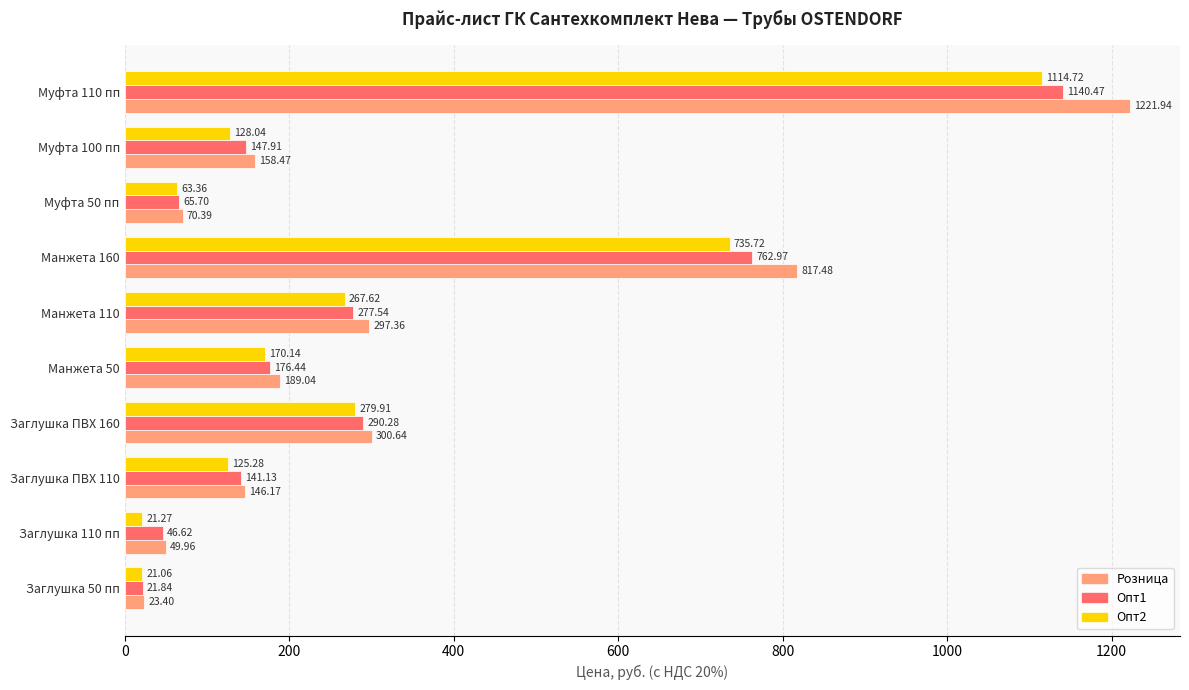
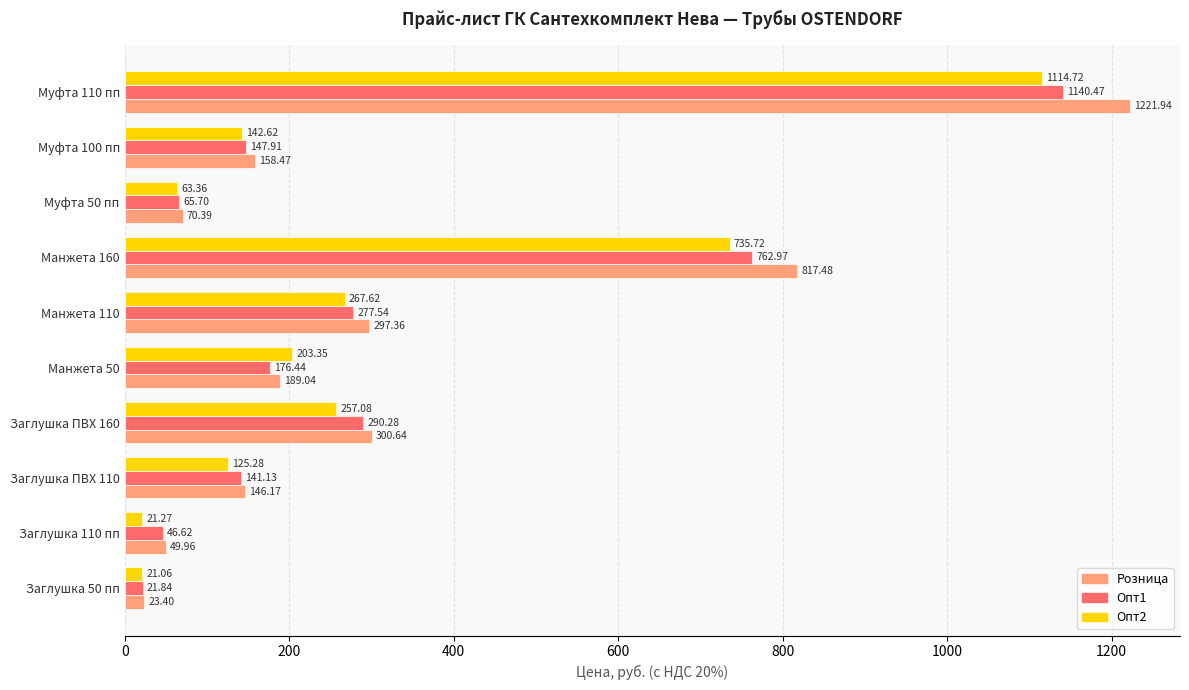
Опт2, Муфта 100 пп: 128.04 -> 142.62
Опт2, Манжета 50: 170.14 -> 203.35
Опт2, Заглушка ПВХ 160: 279.91 -> 257.08
